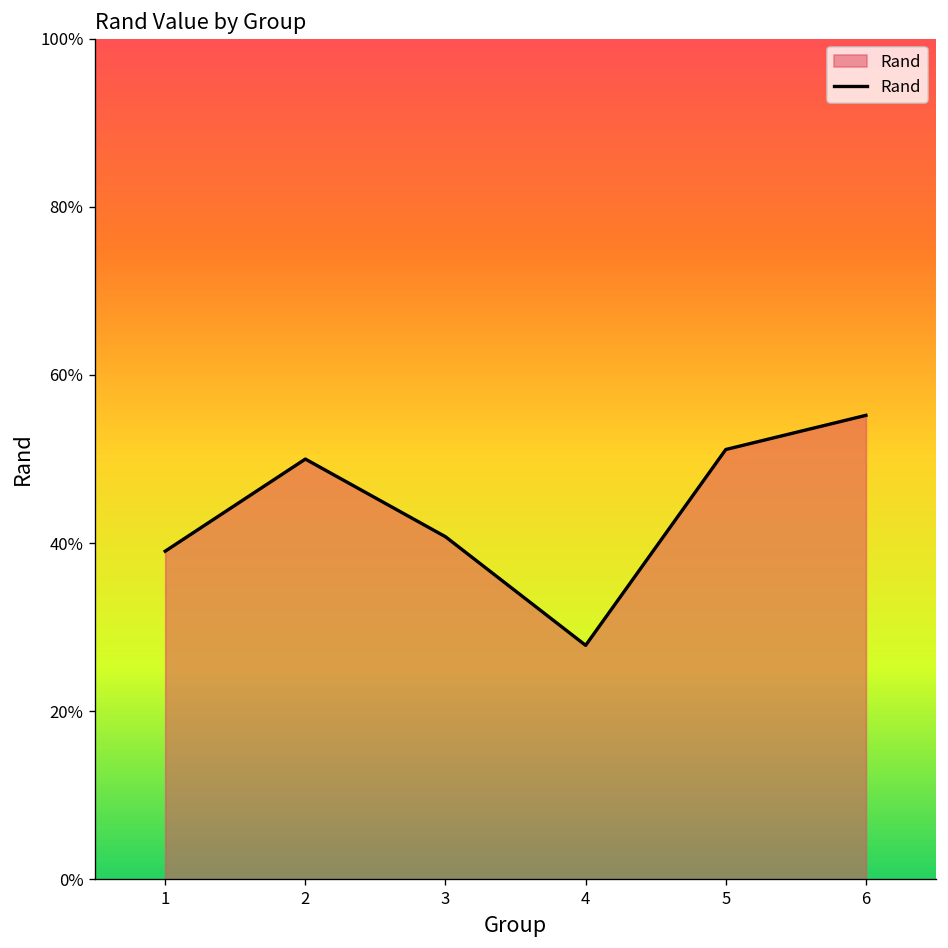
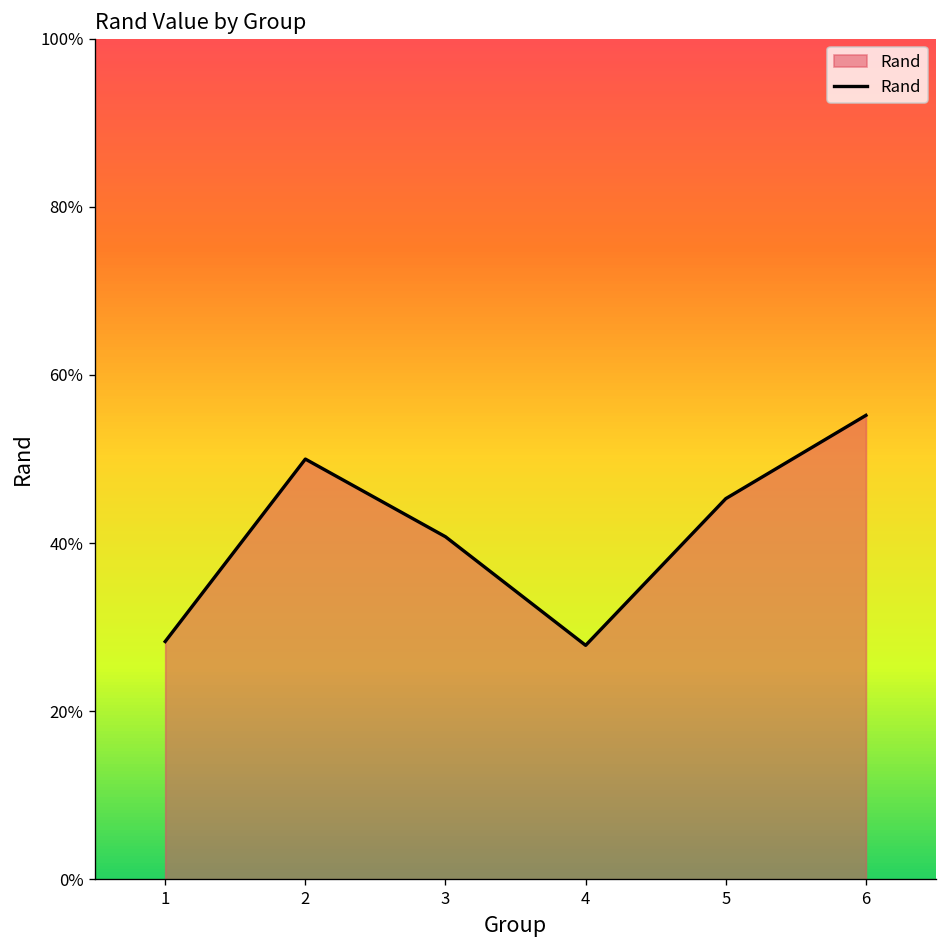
1: 39% -> 28%
5: 51% -> 45%
